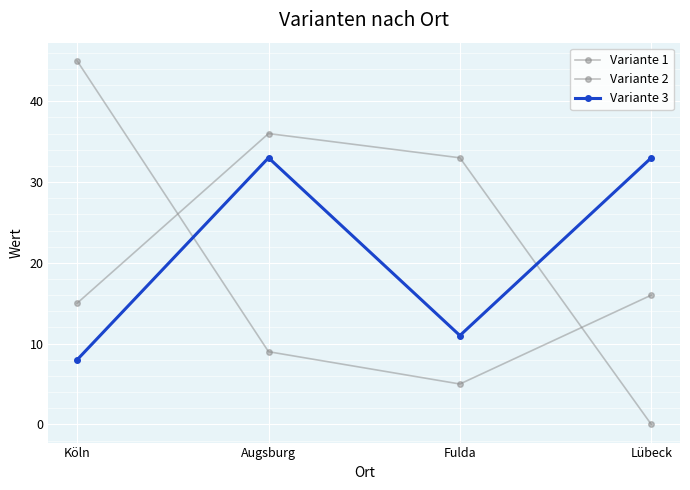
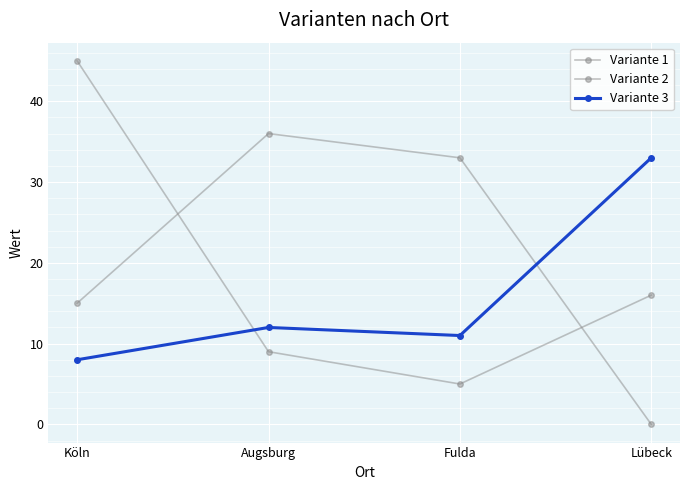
Variante 3, Augsburg: 33 -> 12
